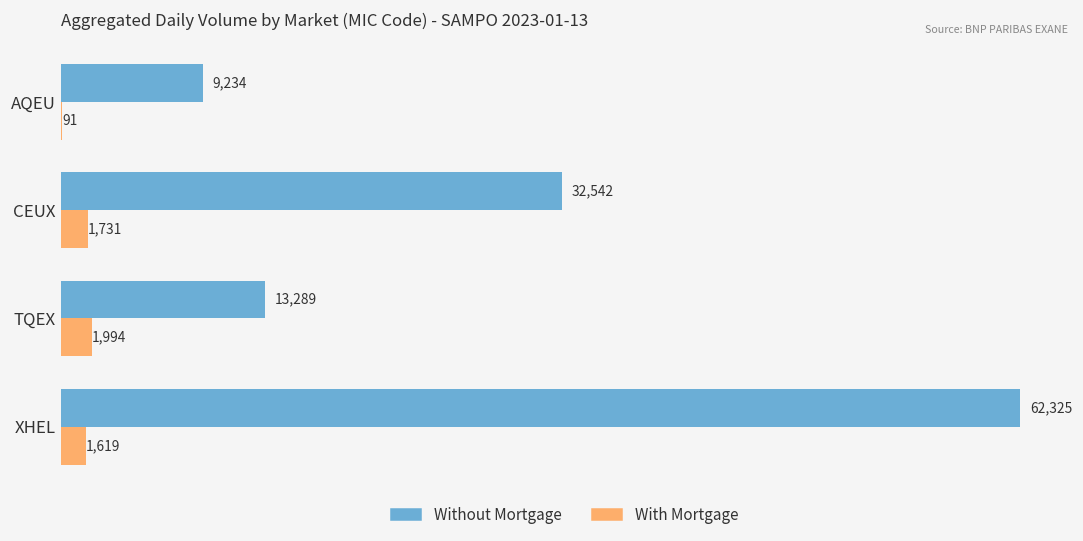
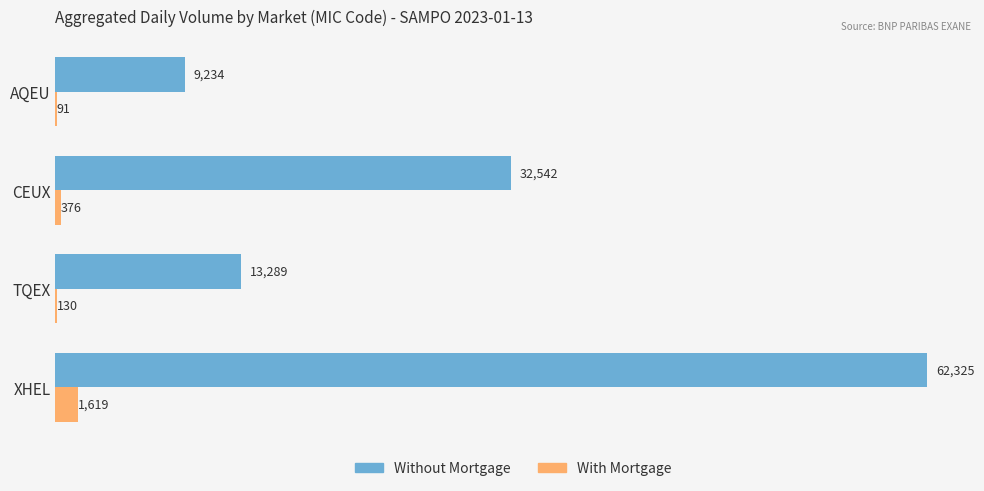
With Mortgage, CEUX: 1,731 -> 376
With Mortgage, TQEX: 1,994 -> 130
